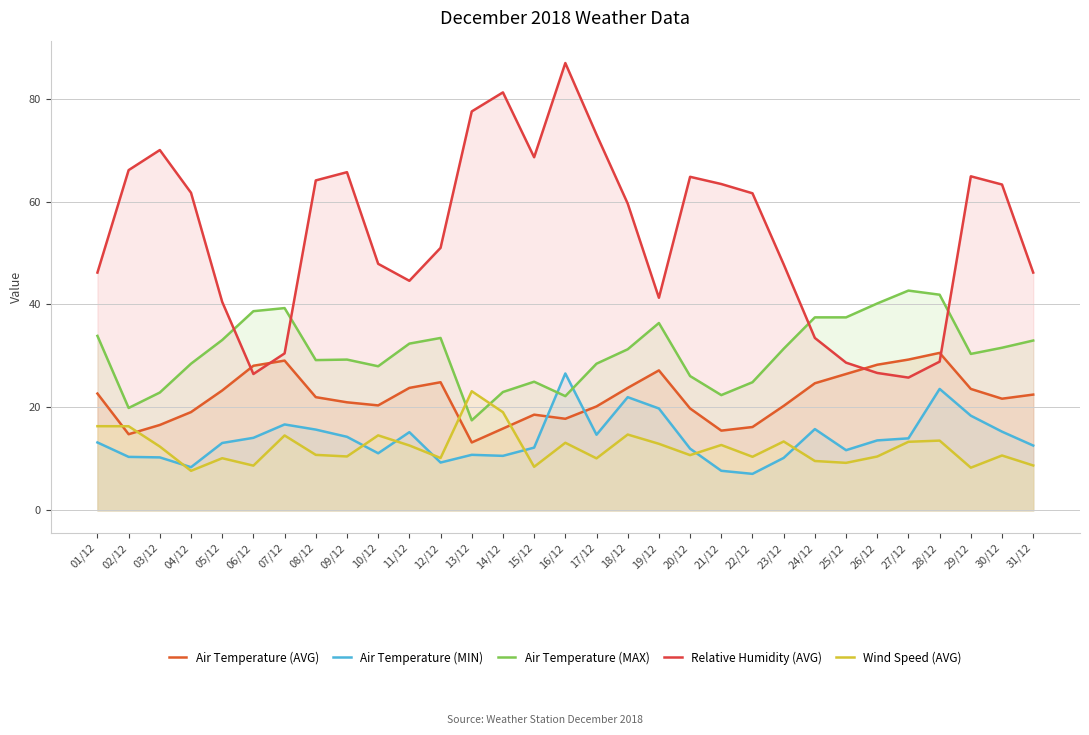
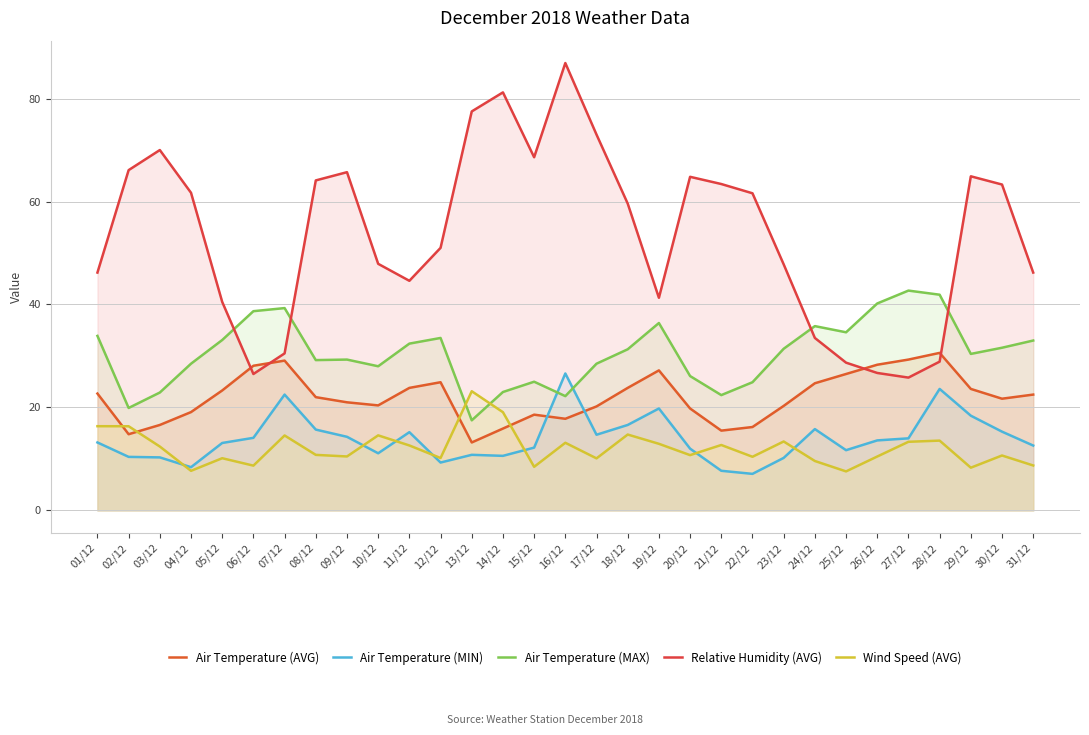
Air Temperature (MIN), 07/12: 17 -> 23
Air Temperature (MIN), 18/12: 22 -> 17
Air Temperature (MAX), 24/12: 38 -> 36
Air Temperature (MAX), 25/12: 38 -> 35
Wind Speed (AVG), 25/12: 9 -> 8
